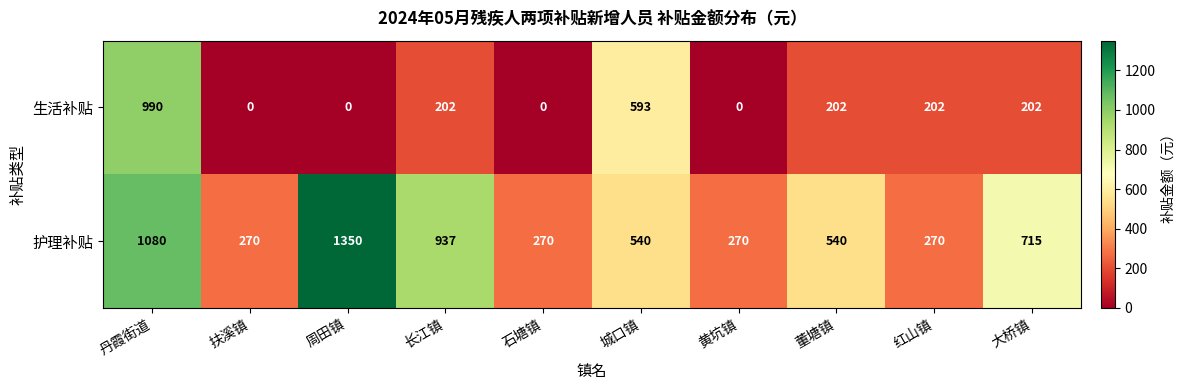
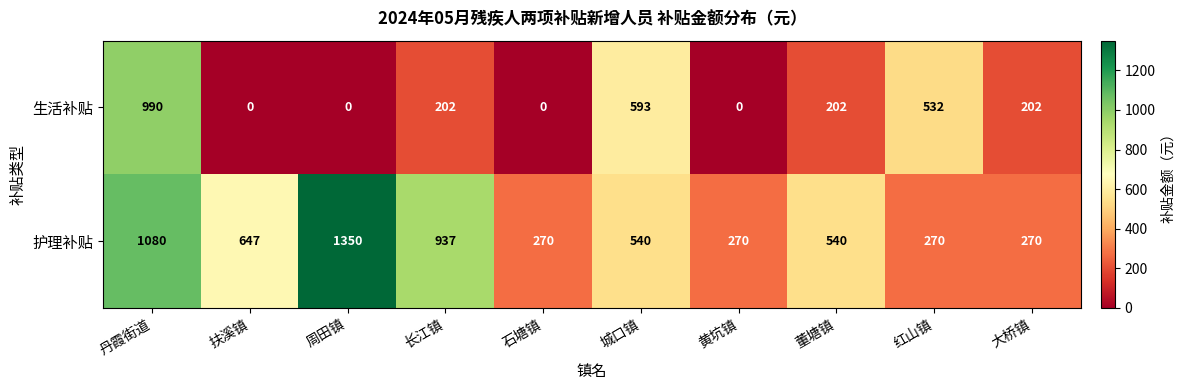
生活补贴, 红山镇: 202 -> 532
护理补贴, 扶溪镇: 270 -> 647
护理补贴, 大桥镇: 715 -> 270
